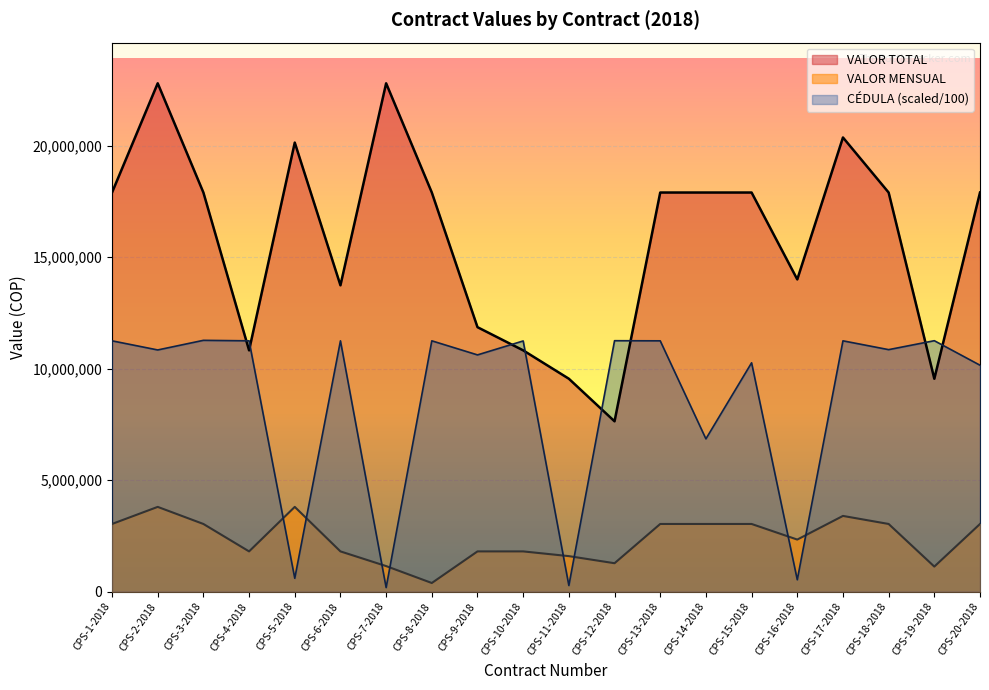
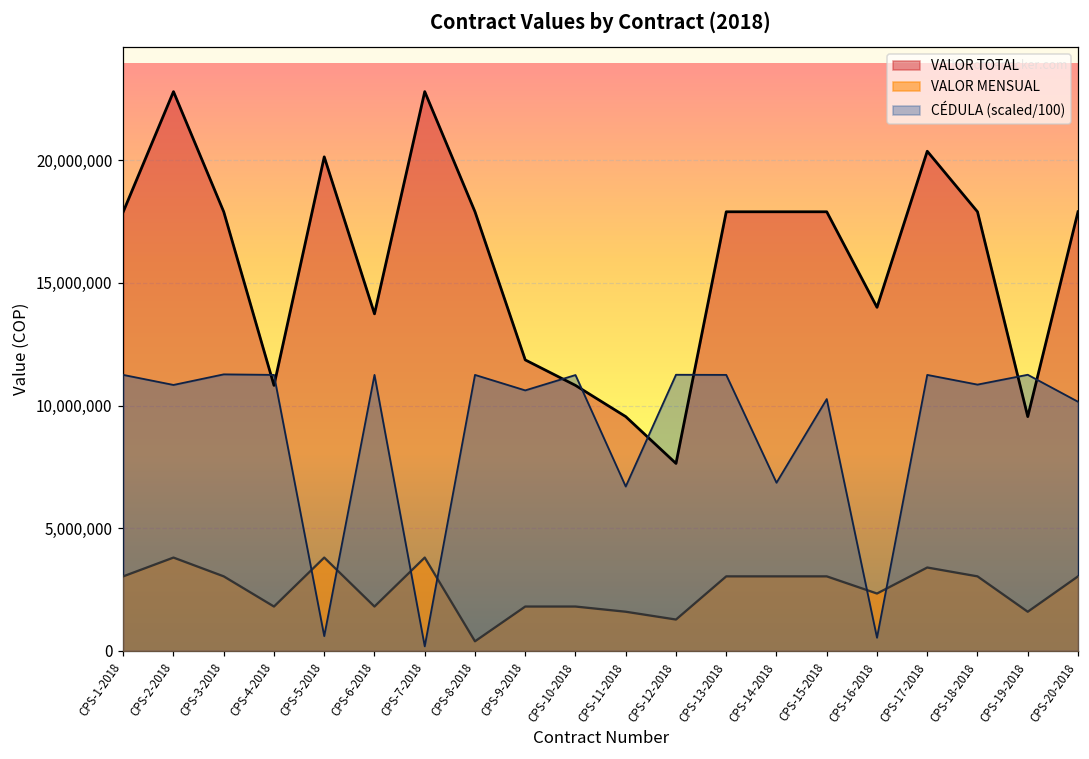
VALOR MENSUAL, CPS-7-2018: 1,100,000 -> 3,800,000
CÉDULA (scaled/100), CPS-11-2018: 300,000 -> 6,700,000
VALOR MENSUAL, CPS-19-2018: 1,100,000 -> 1,600,000
